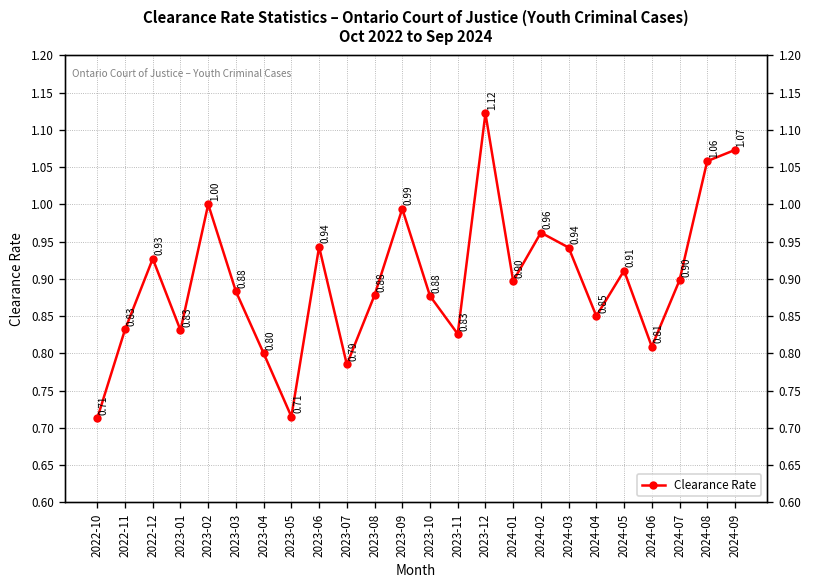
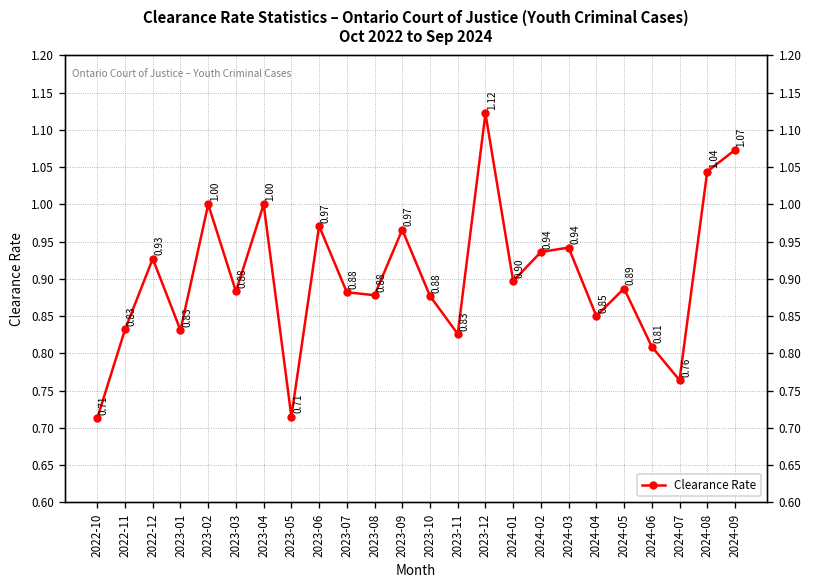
2023-04: 0.80 -> 1.00
2023-06: 0.94 -> 0.97
2023-07: 0.79 -> 0.88
2023-09: 0.99 -> 0.97
2024-02: 0.96 -> 0.94
2024-05: 0.91 -> 0.89
2024-07: 0.90 -> 0.76
2024-08: 1.06 -> 1.04
